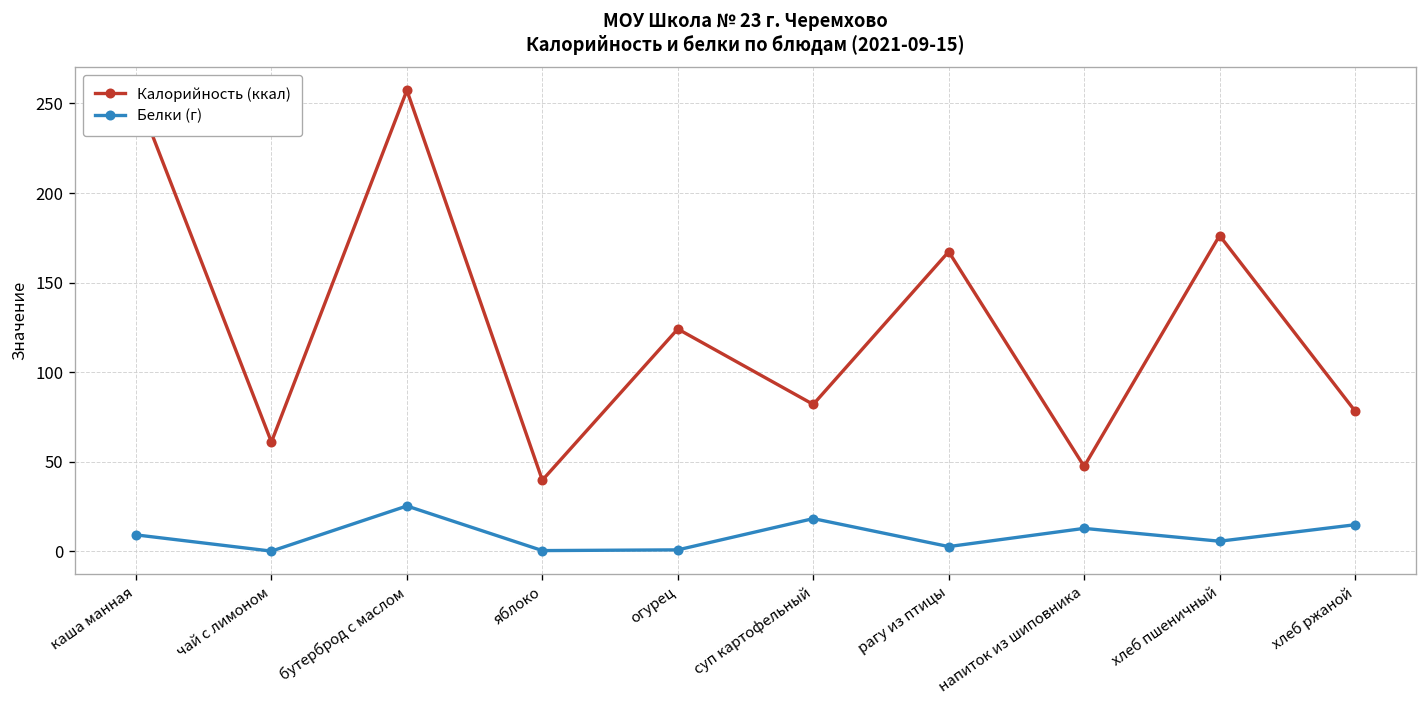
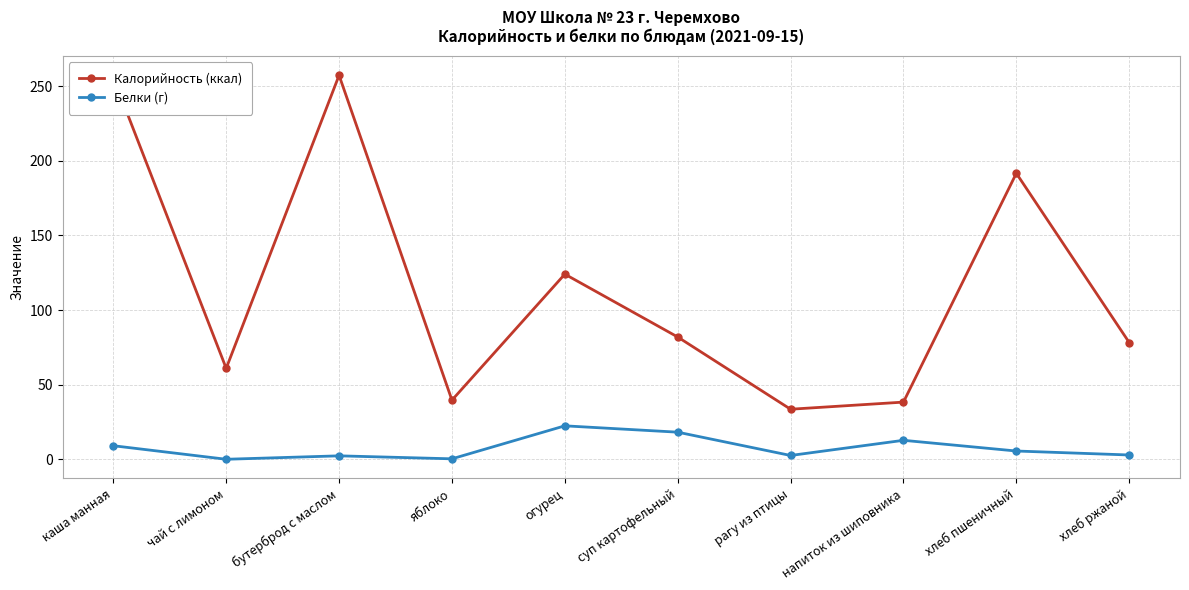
Белки (г), бутерброд с маслом: 25 -> 2
Белки (г), огурец: 1 -> 23
Калорийность (ккал), рагу из птицы: 167 -> 34
Калорийность (ккал), напиток из шиповника: 47 -> 38
Калорийность (ккал), хлеб пшеничный: 176 -> 192
Белки (г), хлеб ржаной: 15 -> 3
